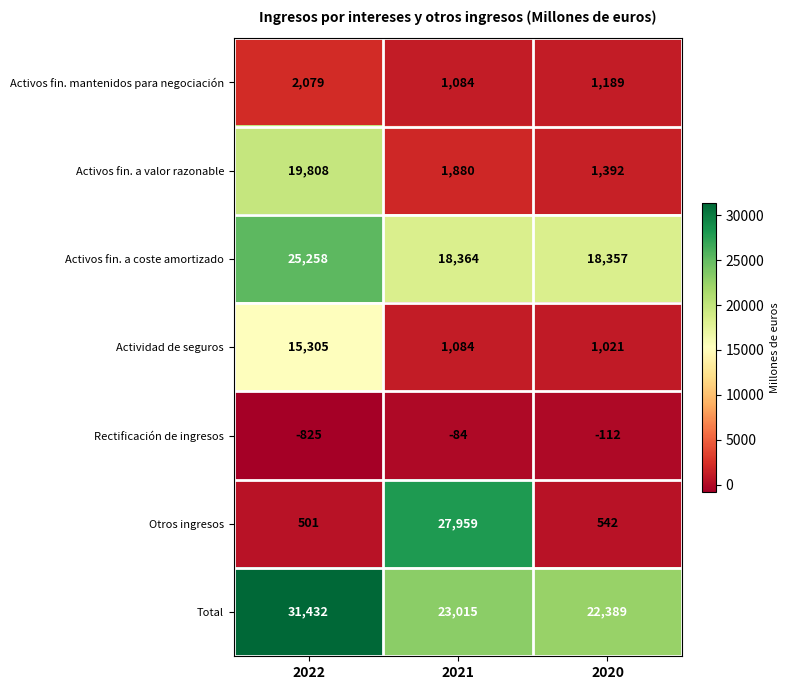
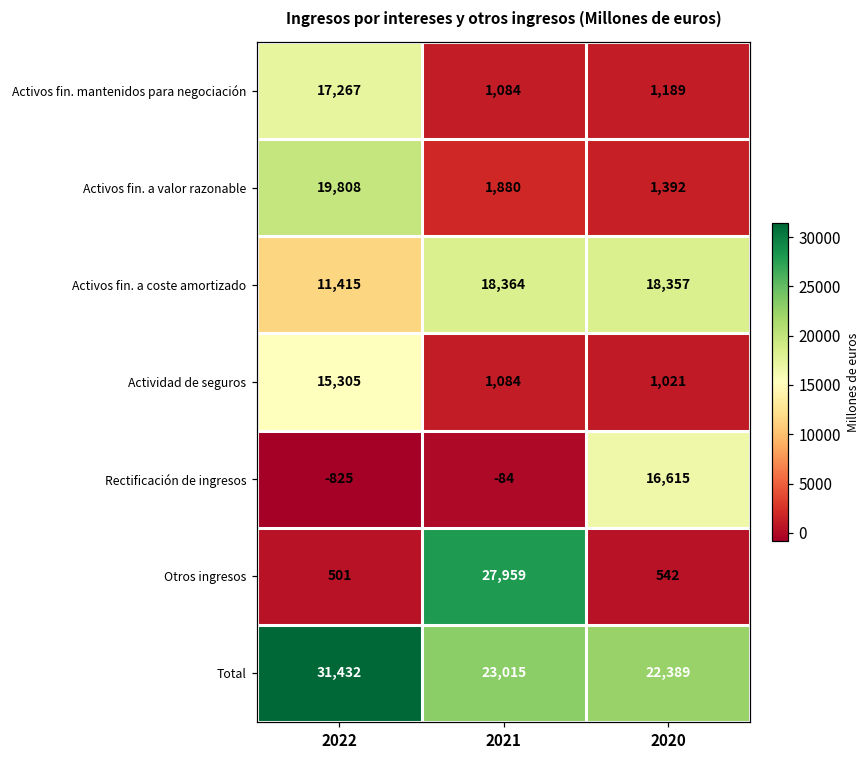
Activos fin. mantenidos para negociación, 2022: 2,079 -> 17,267
Activos fin. a coste amortizado, 2022: 25,258 -> 11,415
Rectificación de ingresos, 2020: -112 -> 16,615
